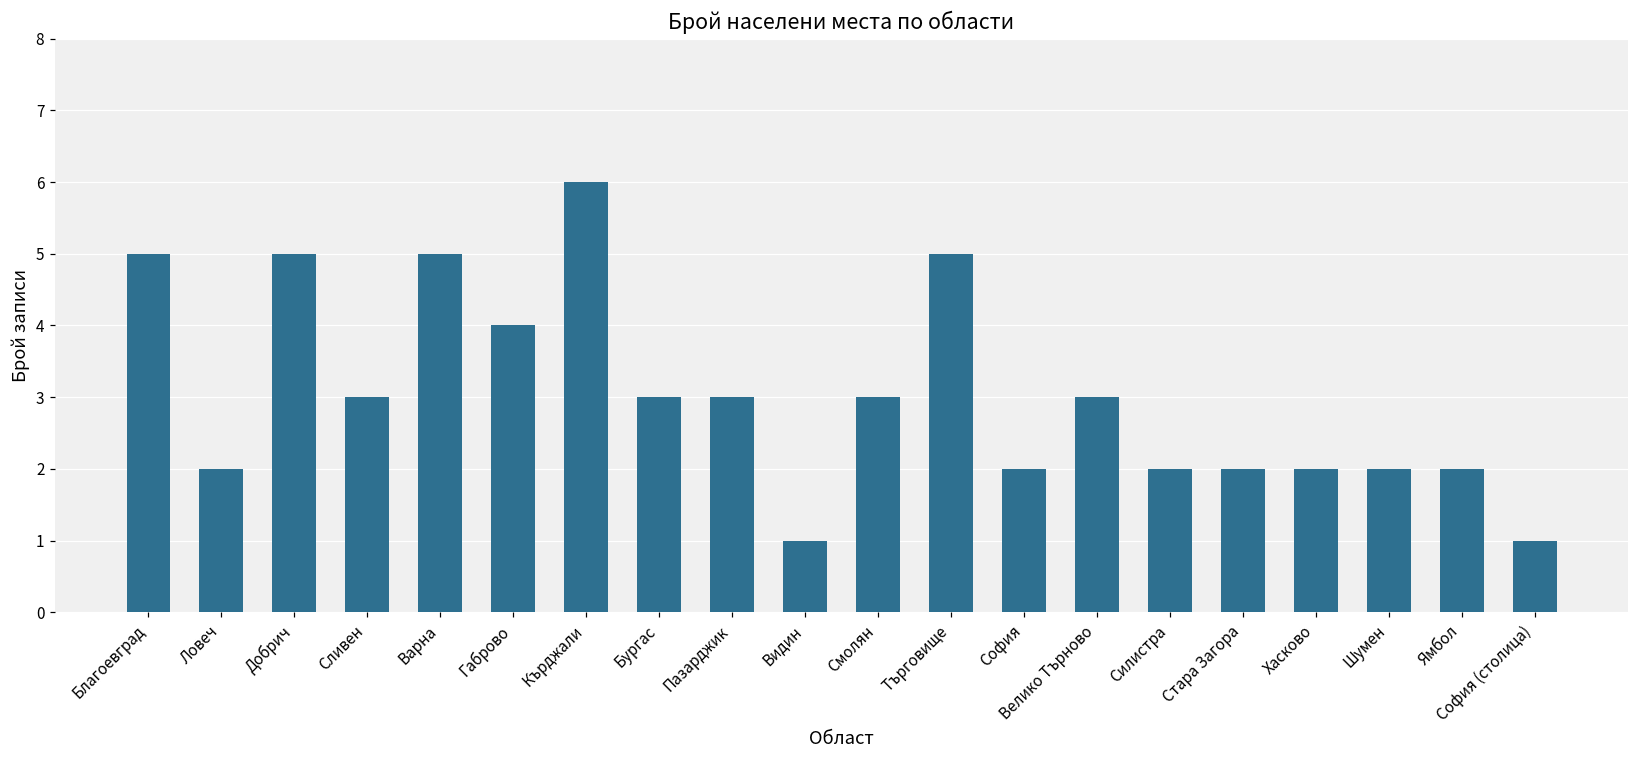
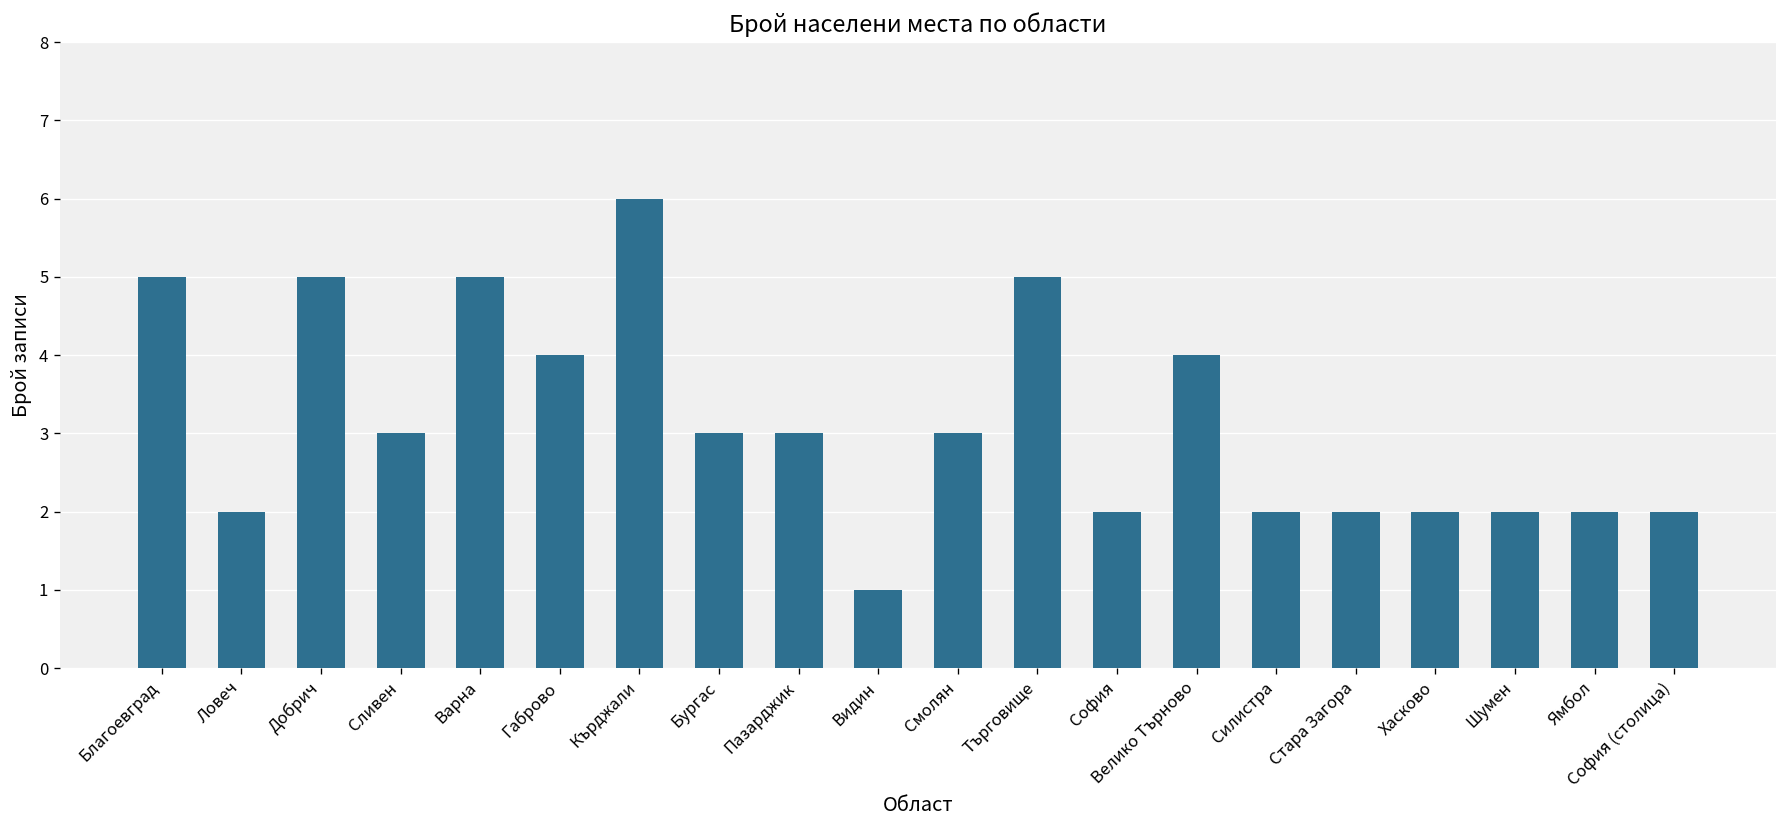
Велико Търново: 3 -> 4
София (столица): 1 -> 2
